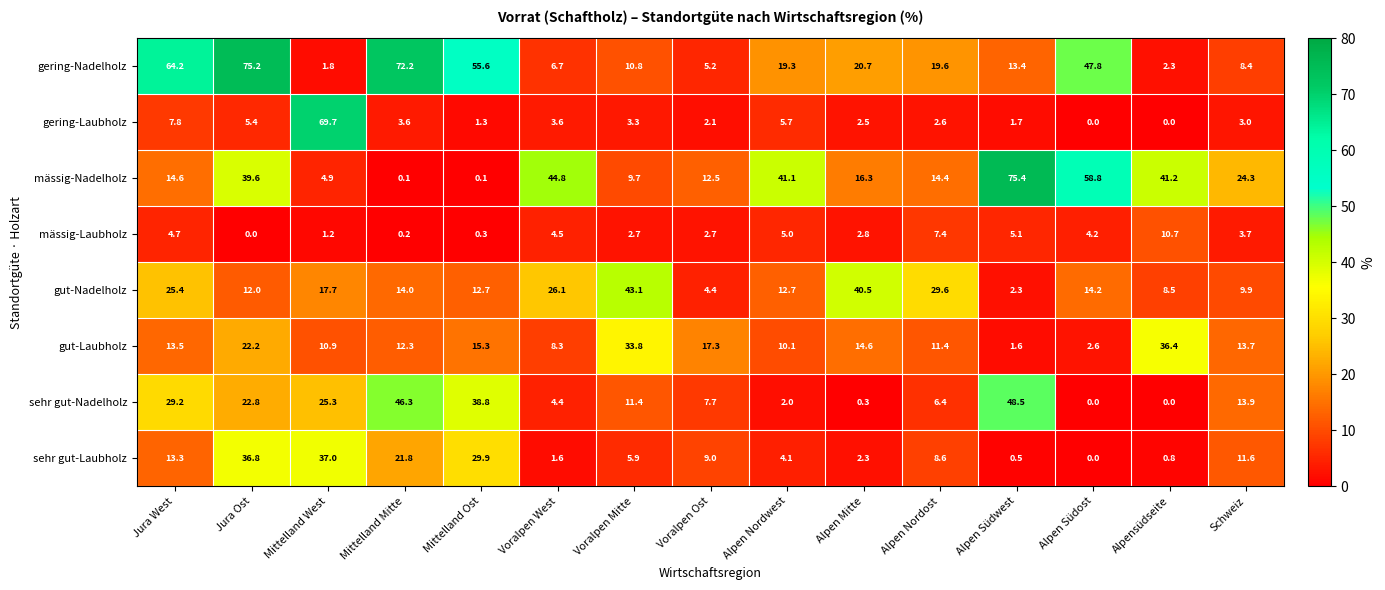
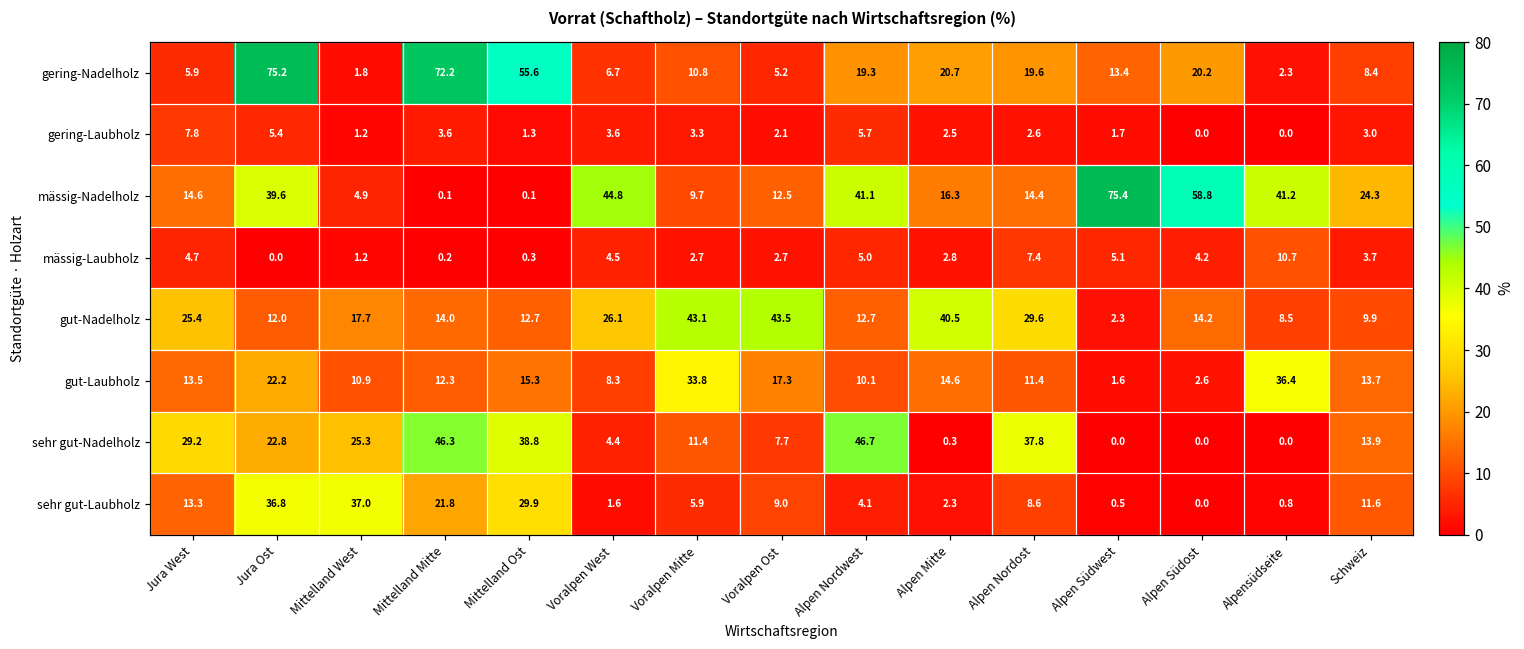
gering-Nadelholz, Jura West: 64.2 -> 5.9
gering-Nadelholz, Alpen Südost: 47.8 -> 20.2
gering-Laubholz, Mittelland West: 69.7 -> 1.2
gut-Nadelholz, Voralpen Ost: 4.4 -> 43.5
sehr gut-Nadelholz, Alpen Nordwest: 2.0 -> 46.7
sehr gut-Nadelholz, Alpen Nordost: 6.4 -> 37.8
sehr gut-Nadelholz, Alpen Südwest: 48.5 -> 0.0
